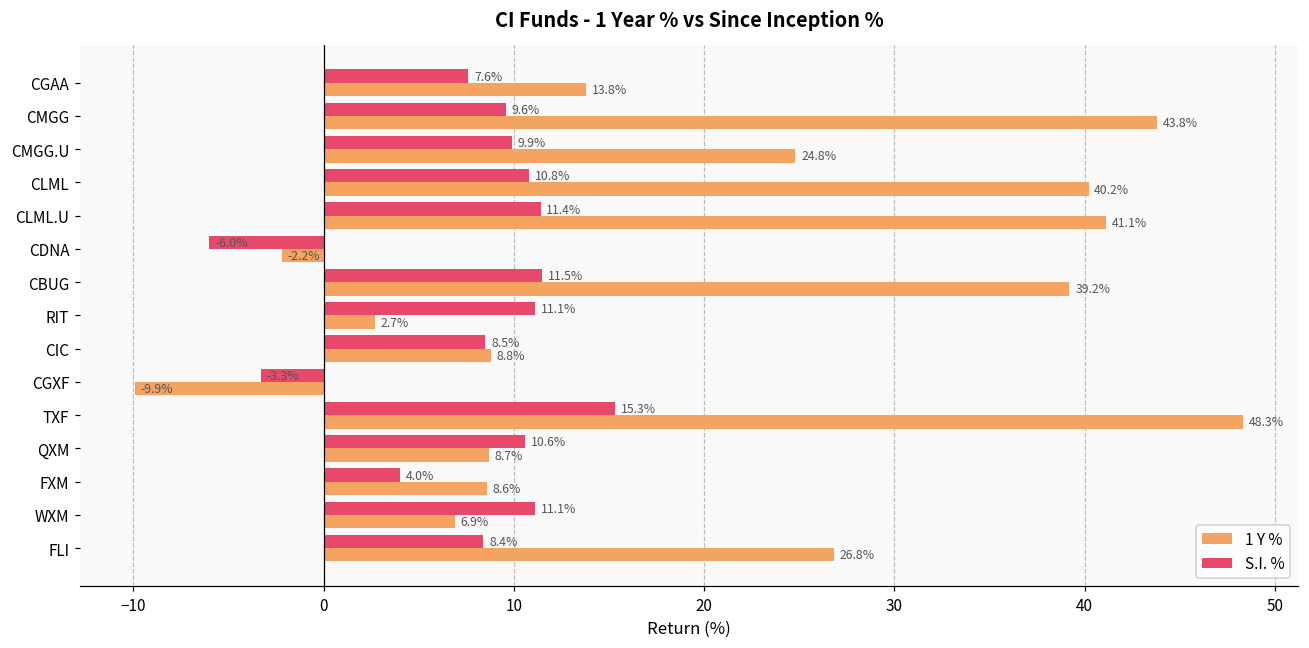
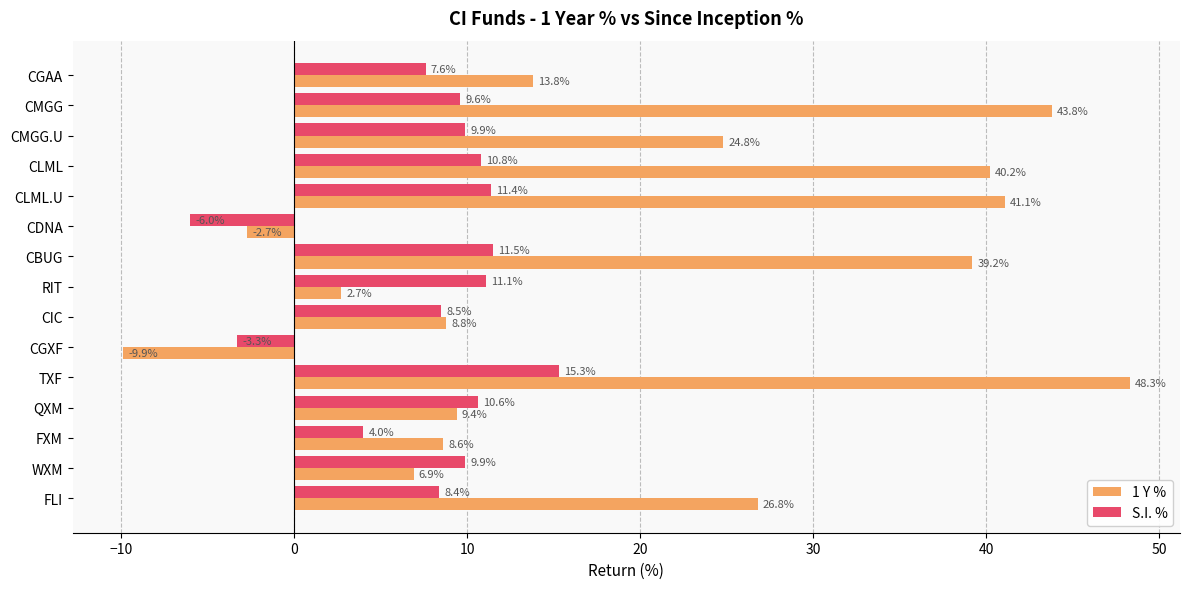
1 Y %, CDNA: -2.2% -> -2.7%
1 Y %, QXM: 8.7% -> 9.4%
S.I. %, WXM: 11.1% -> 9.9%
